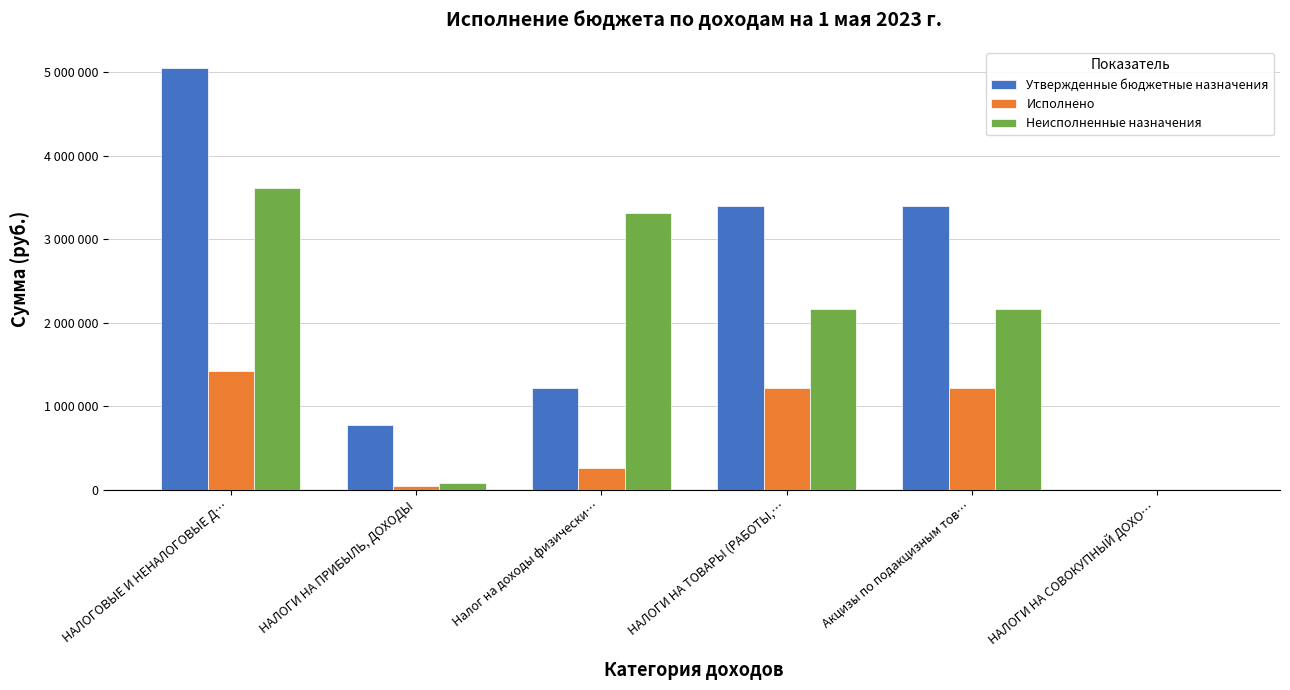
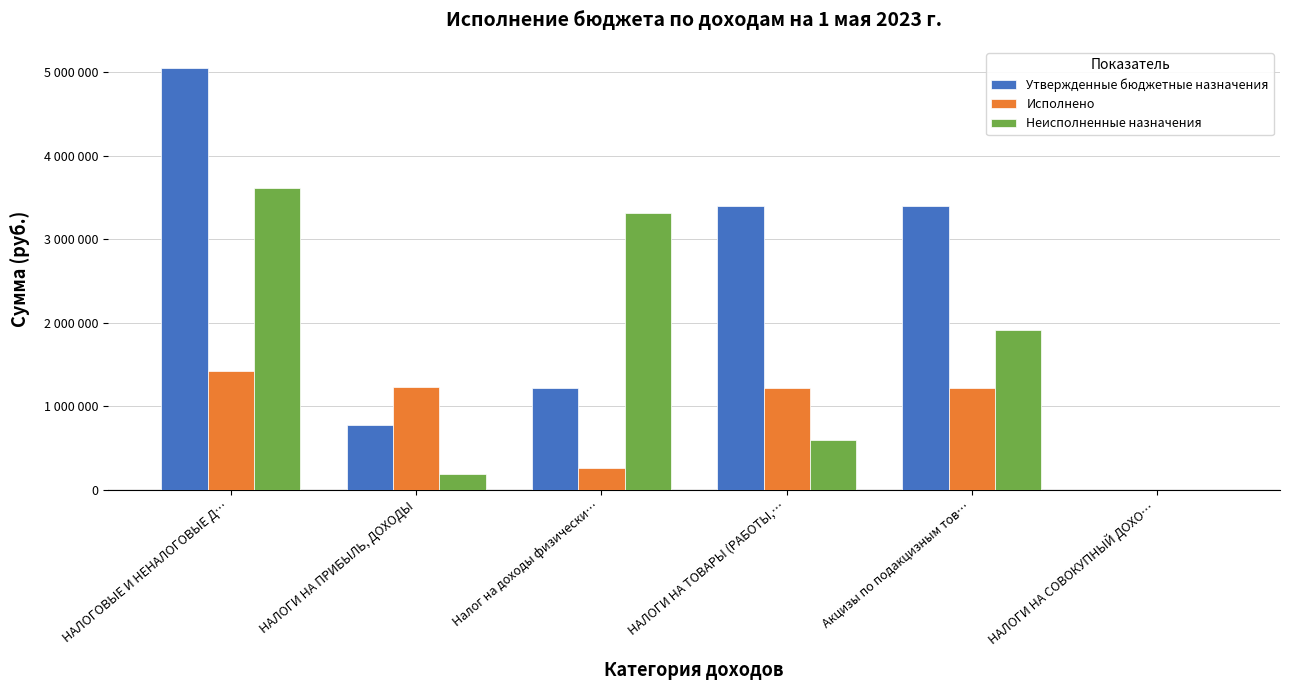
Исполнено, НАЛОГИ НА ПРИБЫЛЬ, ДОХОДЫ: 100000 -> 1200000
Неисполненные назначения, НАЛОГИ НА ПРИБЫЛЬ, ДОХОДЫ: 100000 -> 200000
Неисполненные назначения, НАЛОГИ НА ТОВАРЫ (РАБОТЫ,…: 2200000 -> 600000
Неисполненные назначения, Акцизы по подакцизным тов…: 2200000 -> 1900000
